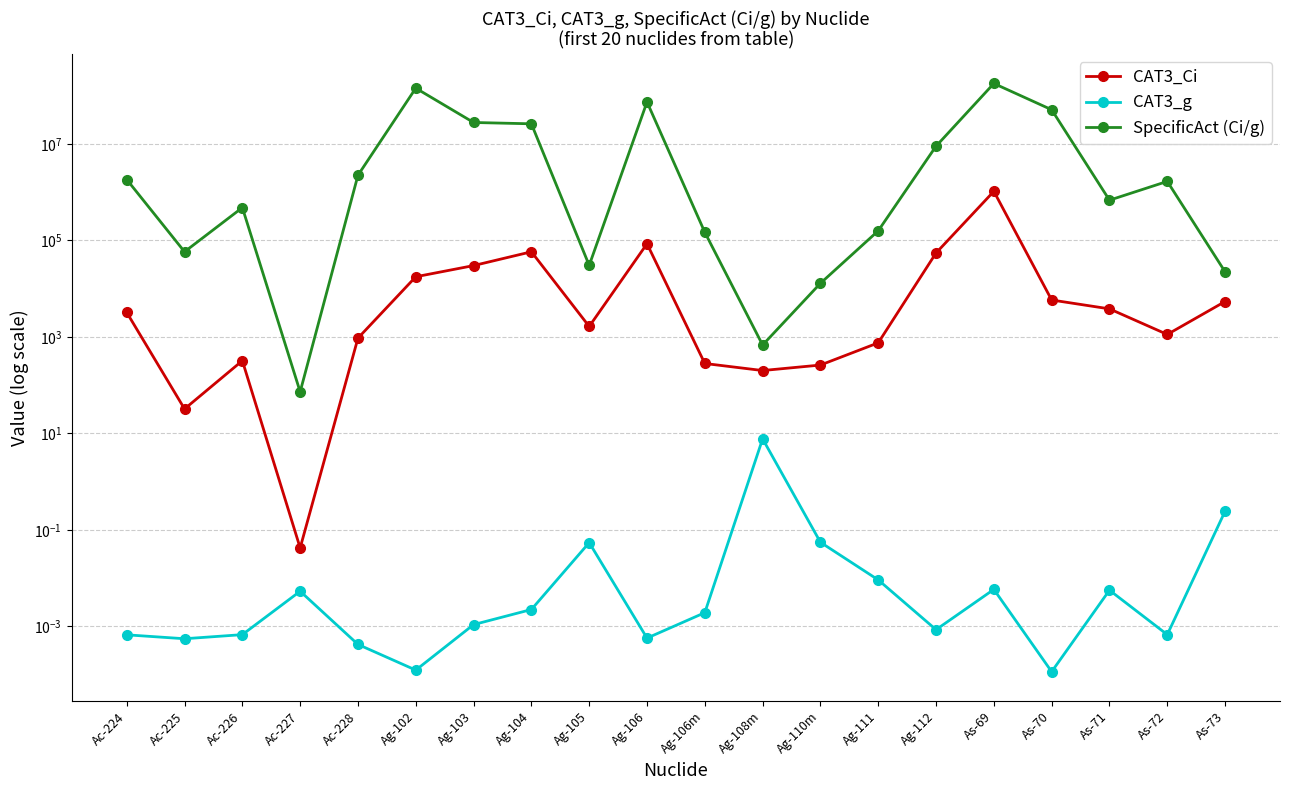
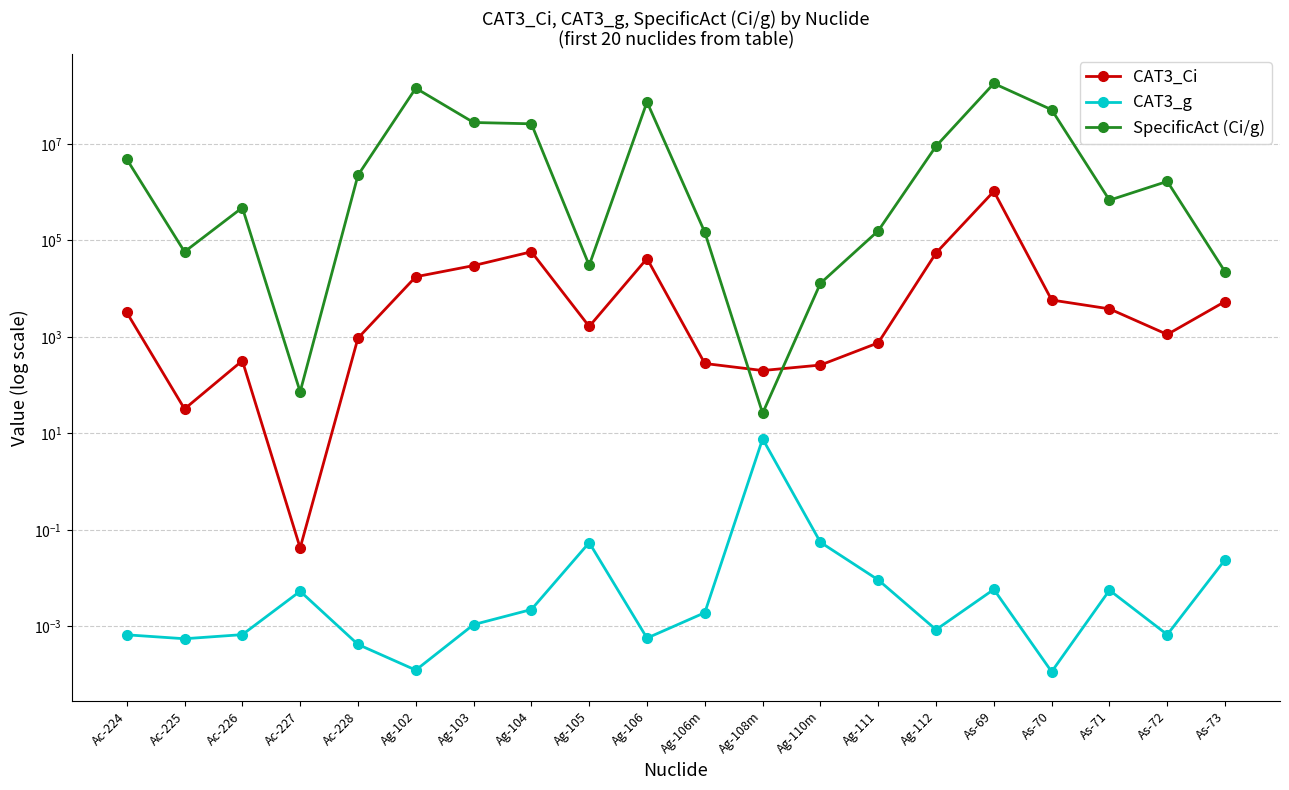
SpecificAct (Ci/g), Ac-224: 1800000 -> 5000000
CAT3_Ci, Ag-106: 90000 -> 40000
SpecificAct (Ci/g), Ag-108m: 700 -> 30
CAT3_g, As-73: 0.2 -> 0.02
